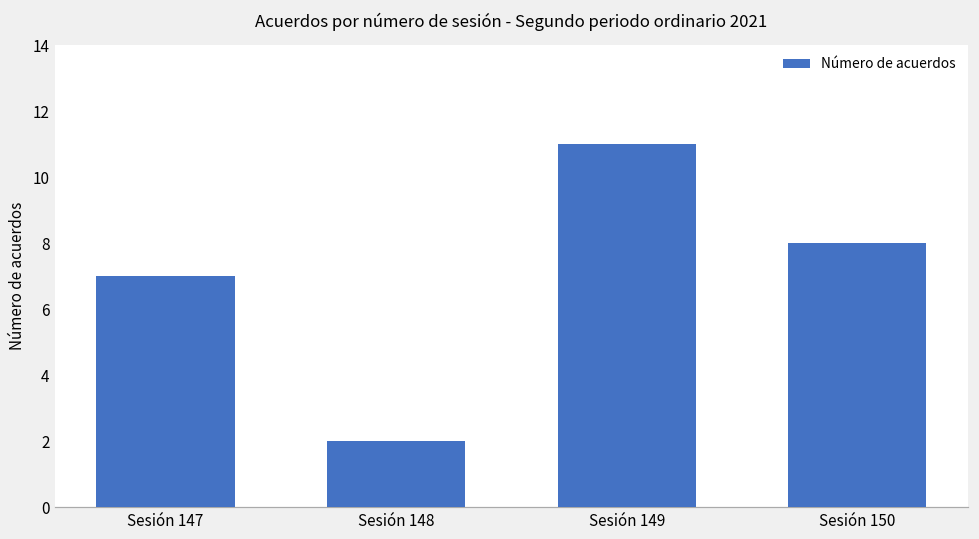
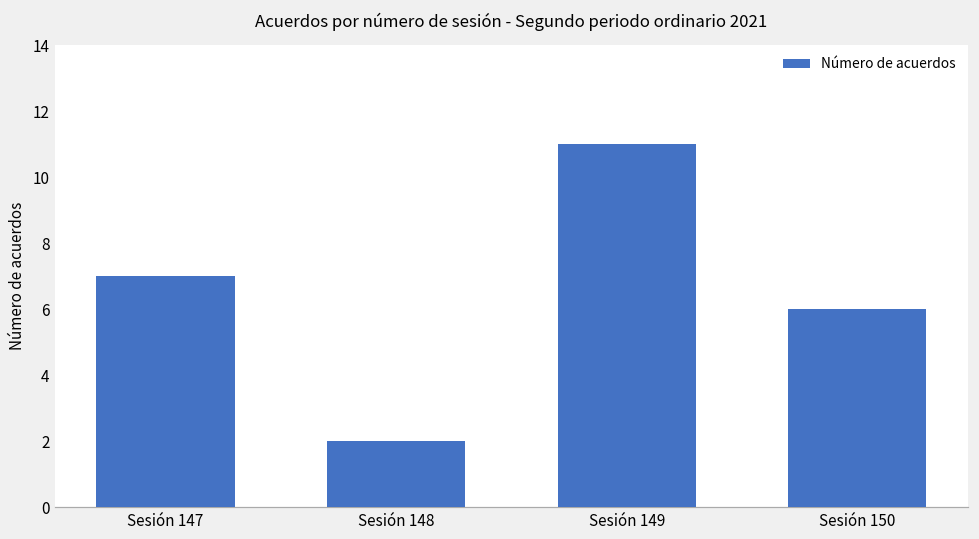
Sesión 150: 8 -> 6
